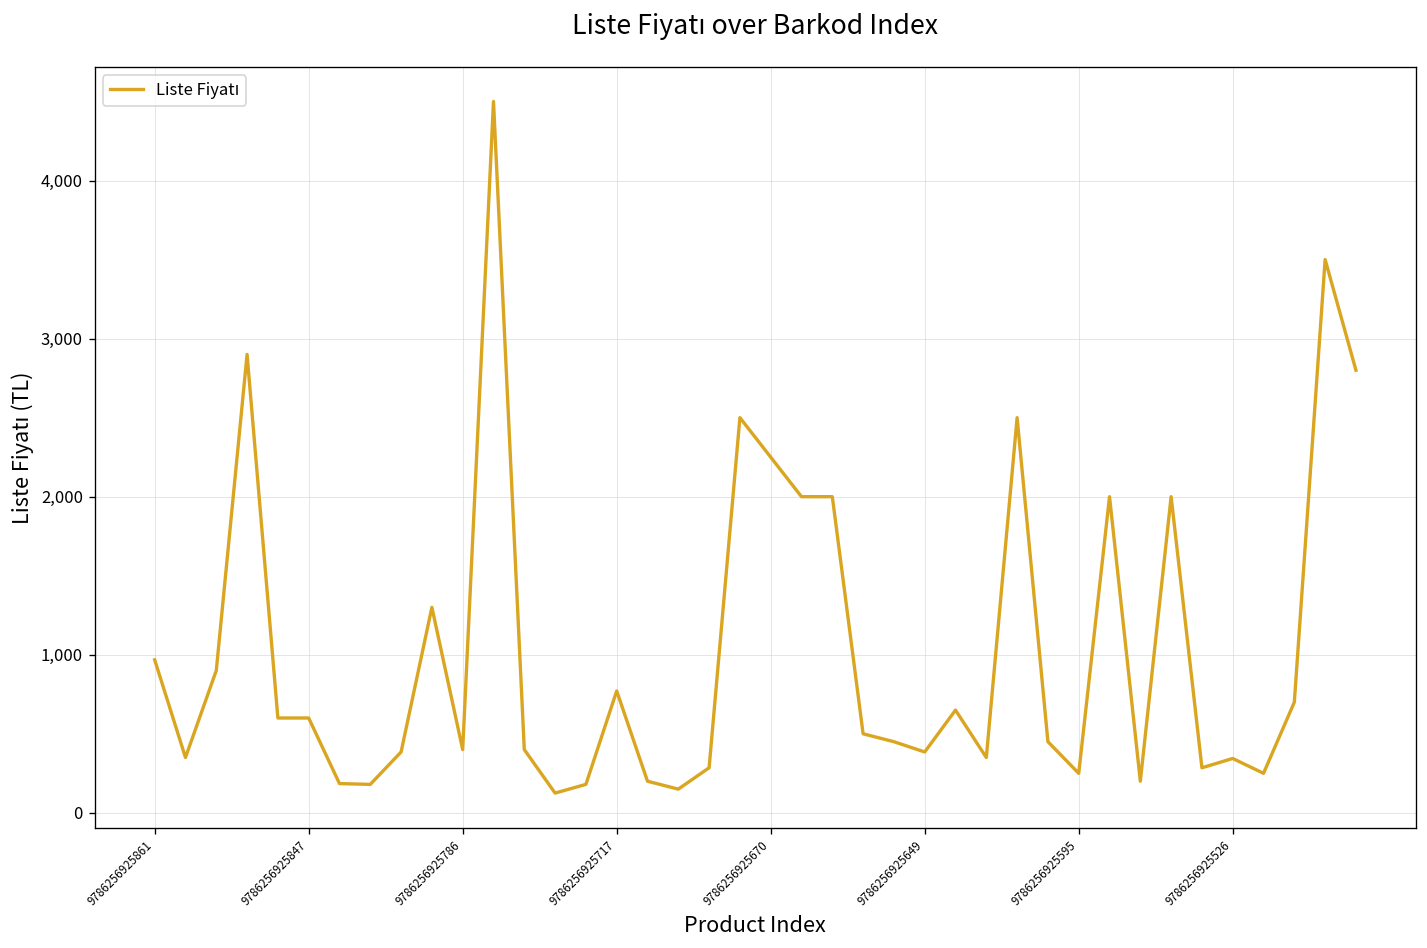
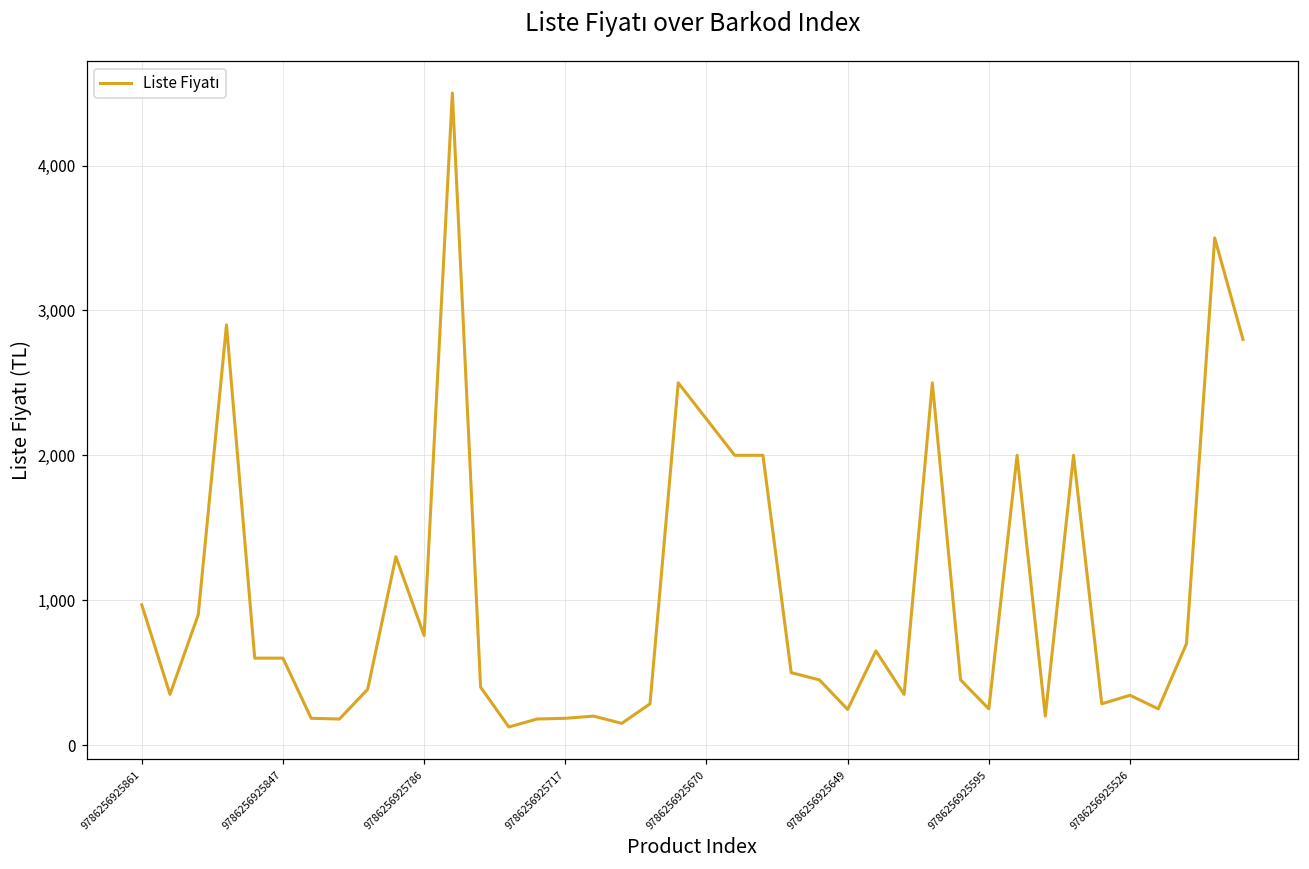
9786256925786: 400 -> 760
9786256925717: 770 -> 190
9786256925649: 390 -> 250
